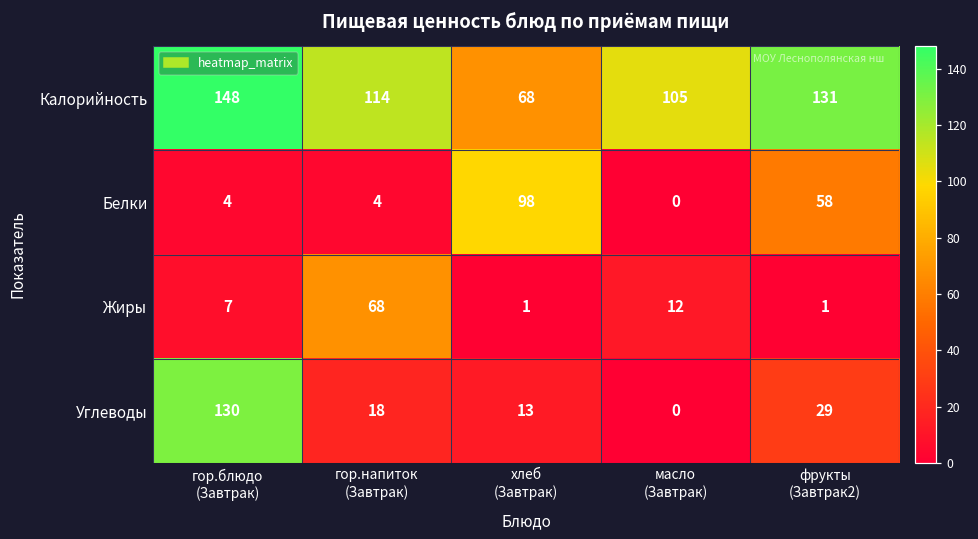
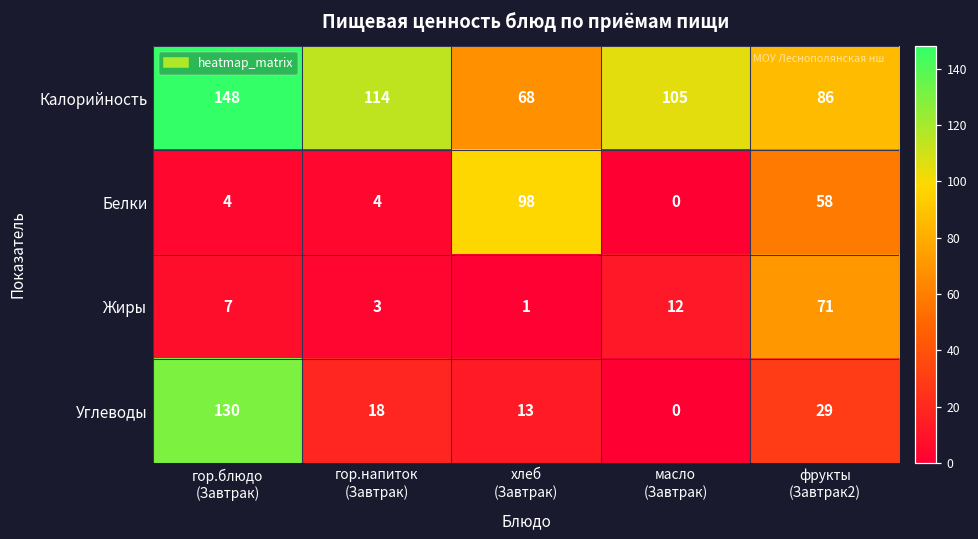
Калорийность, фрукты (Завтрак2): 131 -> 86
Жиры, гор.напиток (Завтрак): 68 -> 3
Жиры, фрукты (Завтрак2): 1 -> 71
